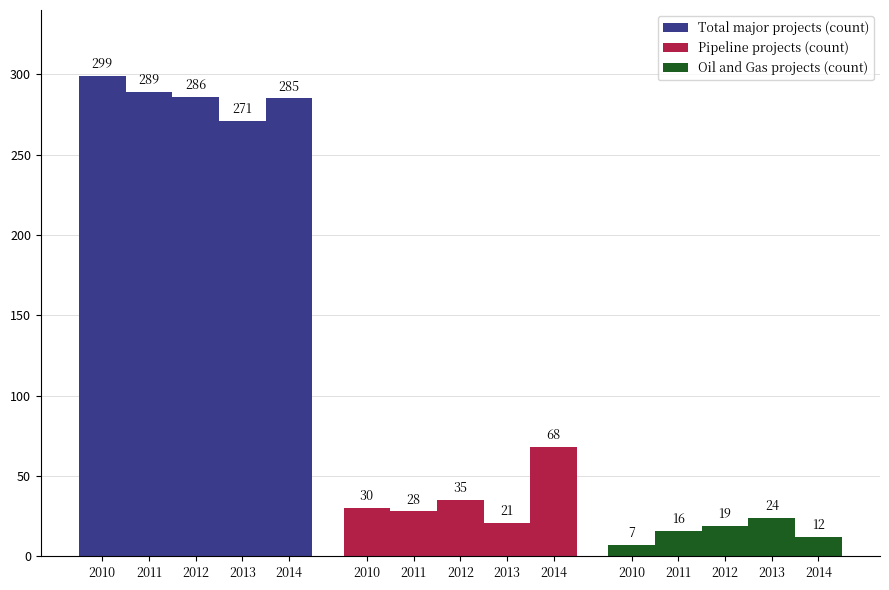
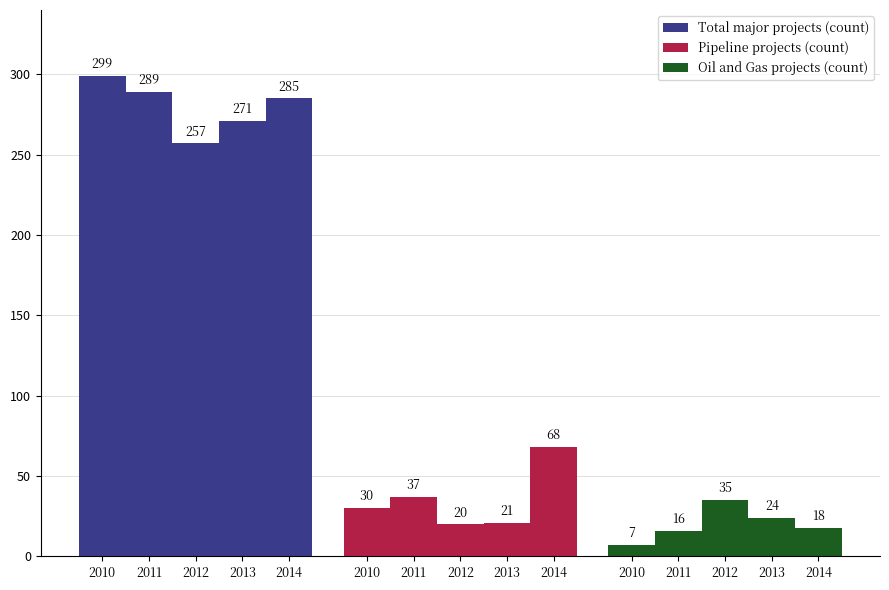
Total major projects (count), 2012: 286 -> 257
Pipeline projects (count), 2011: 28 -> 37
Pipeline projects (count), 2012: 35 -> 20
Oil and Gas projects (count), 2012: 19 -> 35
Oil and Gas projects (count), 2014: 12 -> 18
